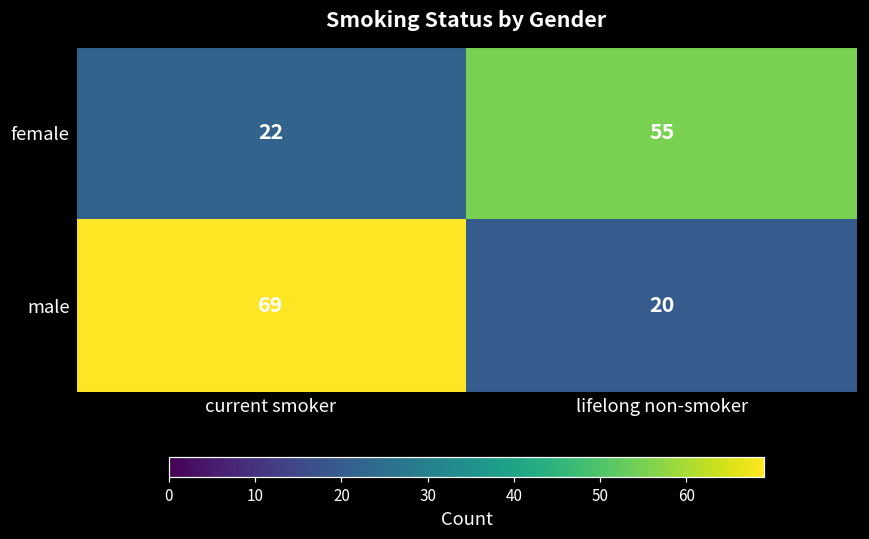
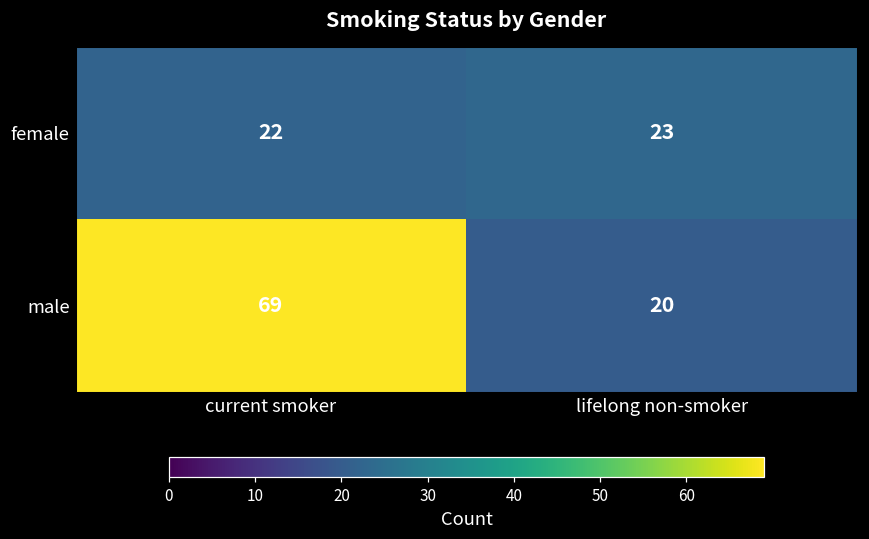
female, lifelong non-smoker: 55 -> 23
